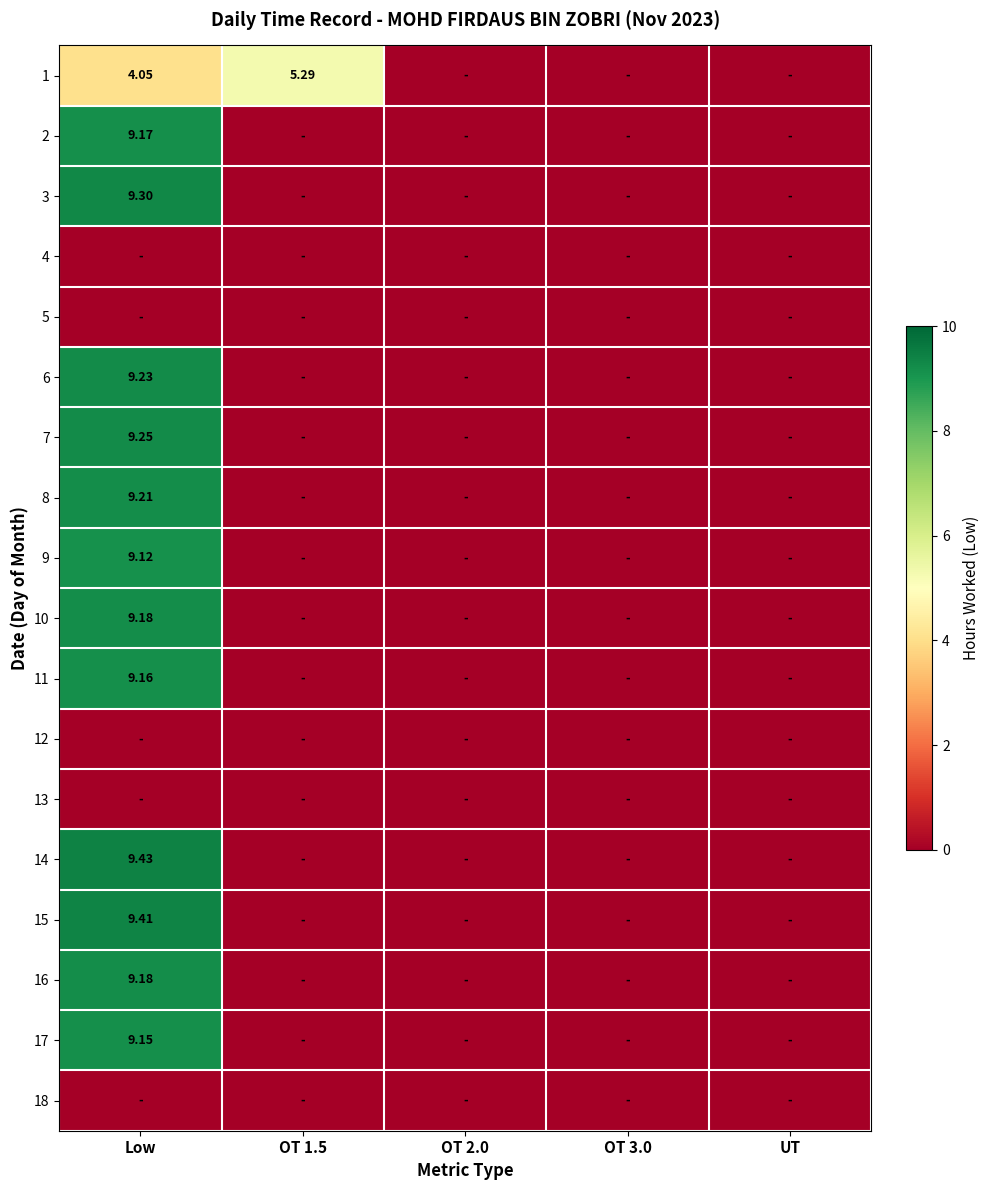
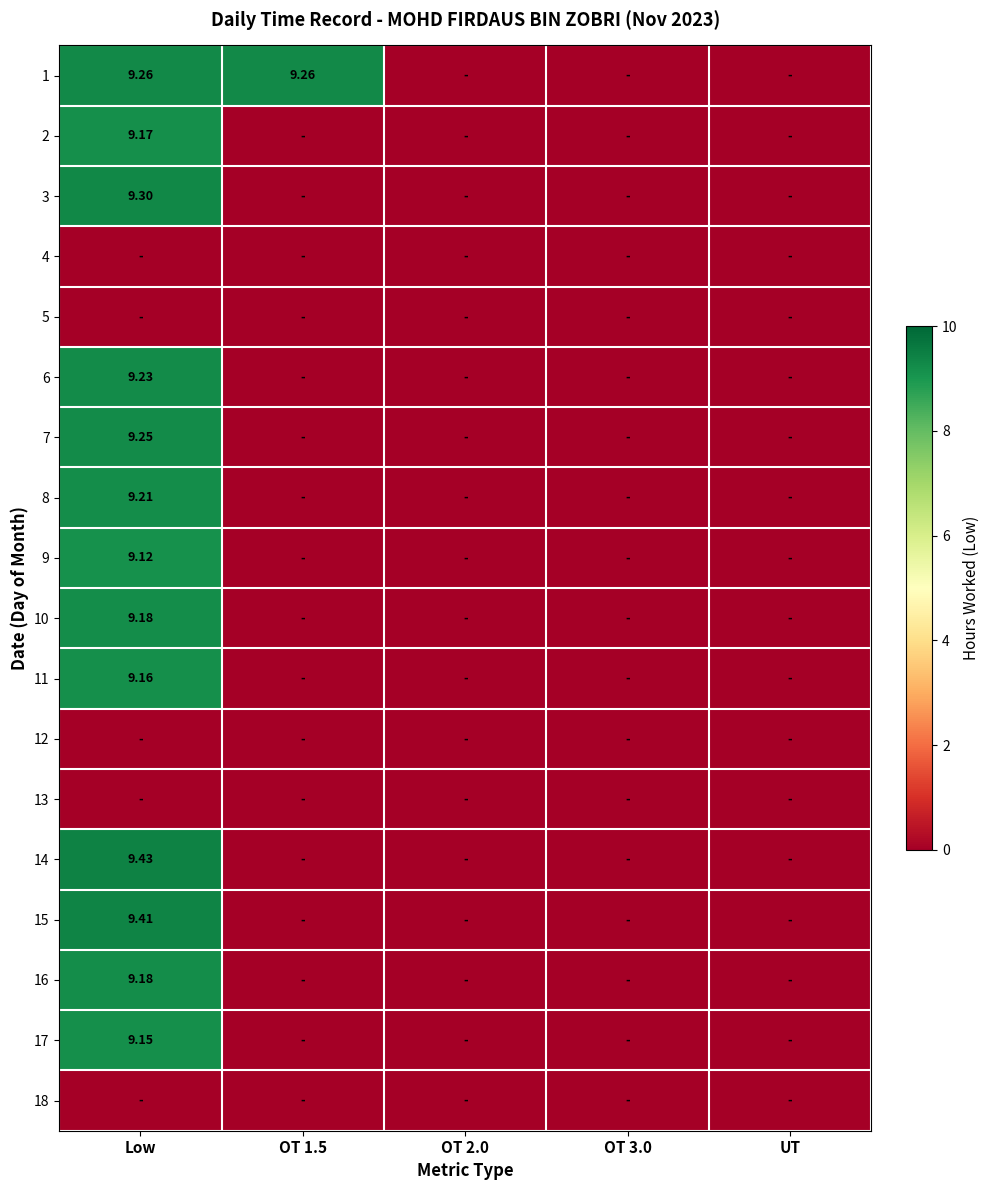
1, Low: 4.05 -> 9.26
1, OT 1.5: 5.29 -> 9.26
